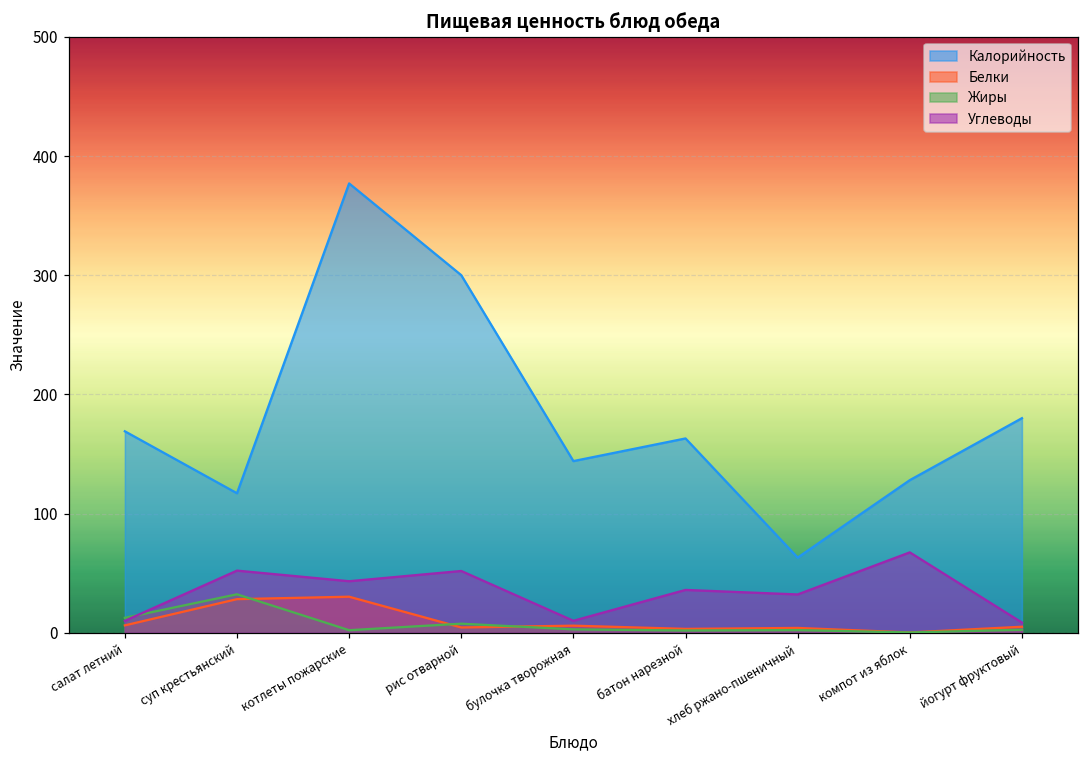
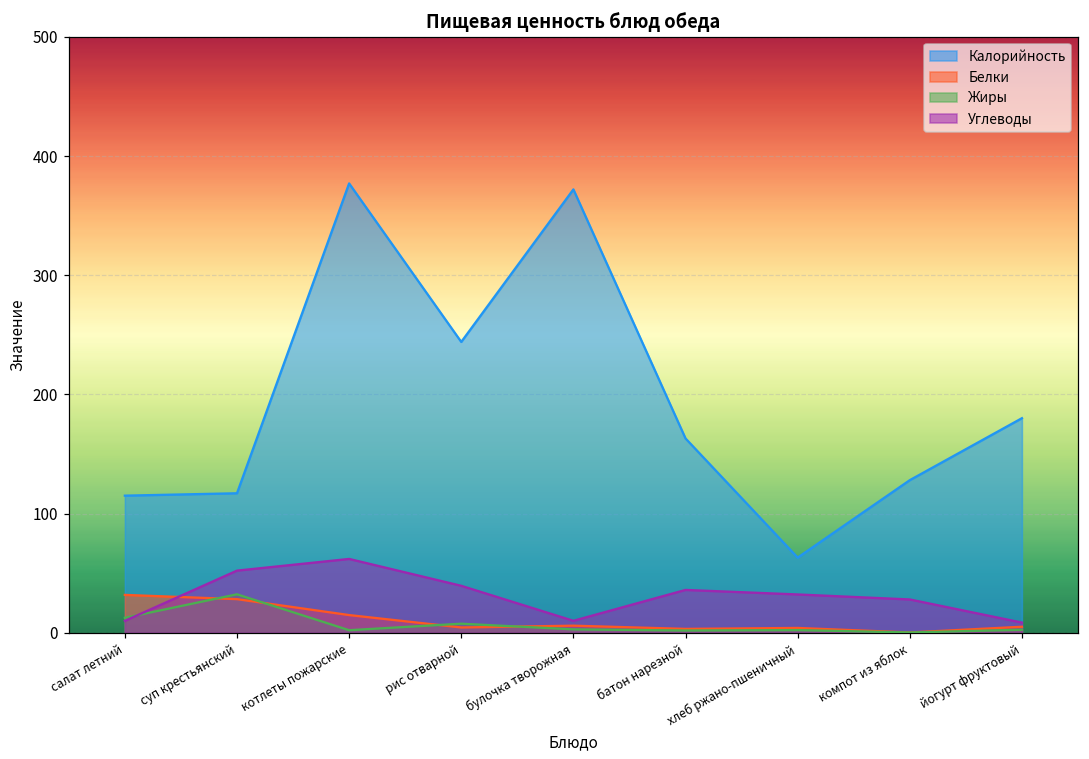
Калорийность, салат летний: 169 -> 115
Белки, салат летний: 6 -> 32
Белки, котлеты пожарские: 30 -> 15
Углеводы, котлеты пожарские: 43 -> 62
Калорийность, рис отварной: 300 -> 244
Углеводы, рис отварной: 52 -> 39
Калорийность, булочка творожная: 144 -> 372
Углеводы, компот из яблок: 67 -> 28
